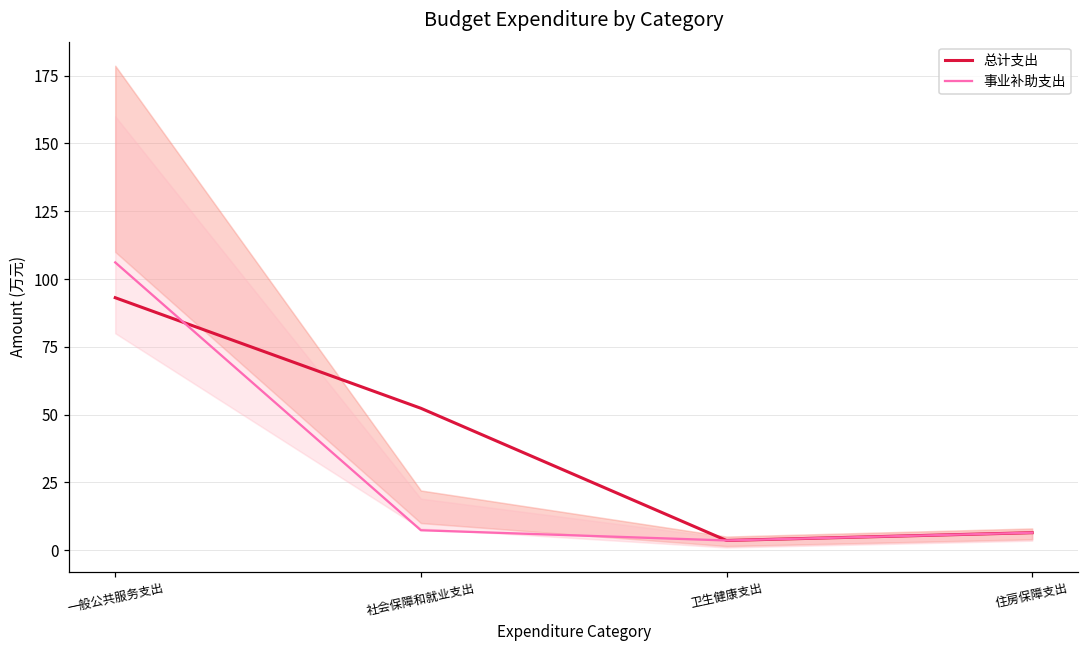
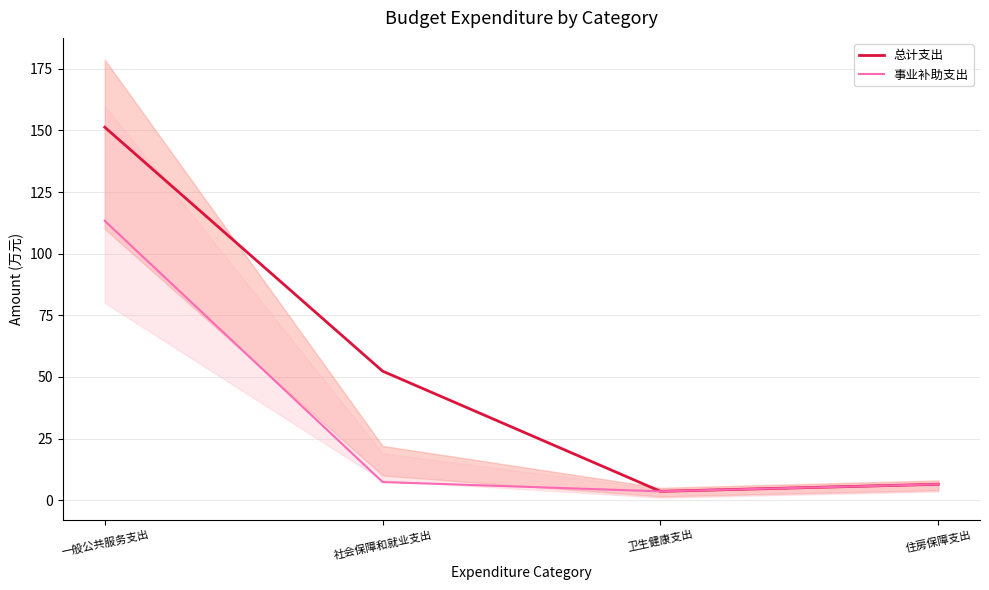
总计支出, 一般公共服务支出: 93 -> 151
事业补助支出, 一般公共服务支出: 106 -> 113
